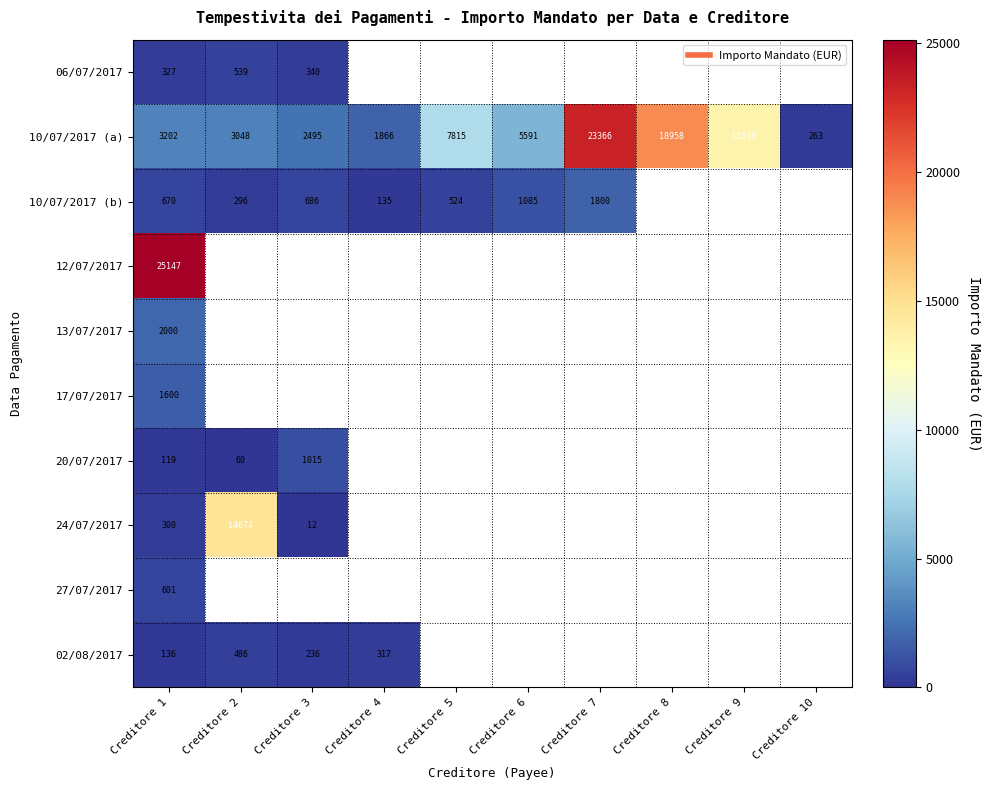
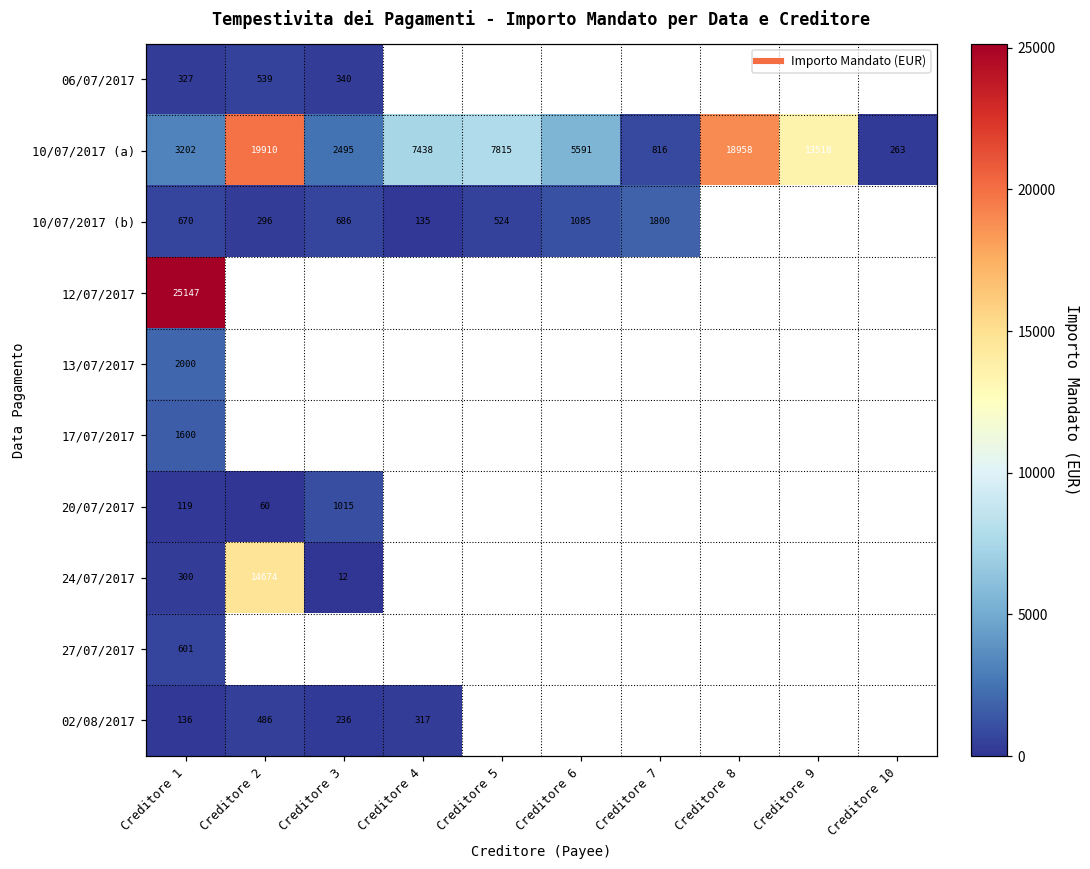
10/07/2017 (a), Creditore 2: 3048 -> 19910
10/07/2017 (a), Creditore 4: 1866 -> 7438
10/07/2017 (a), Creditore 7: 23366 -> 816
